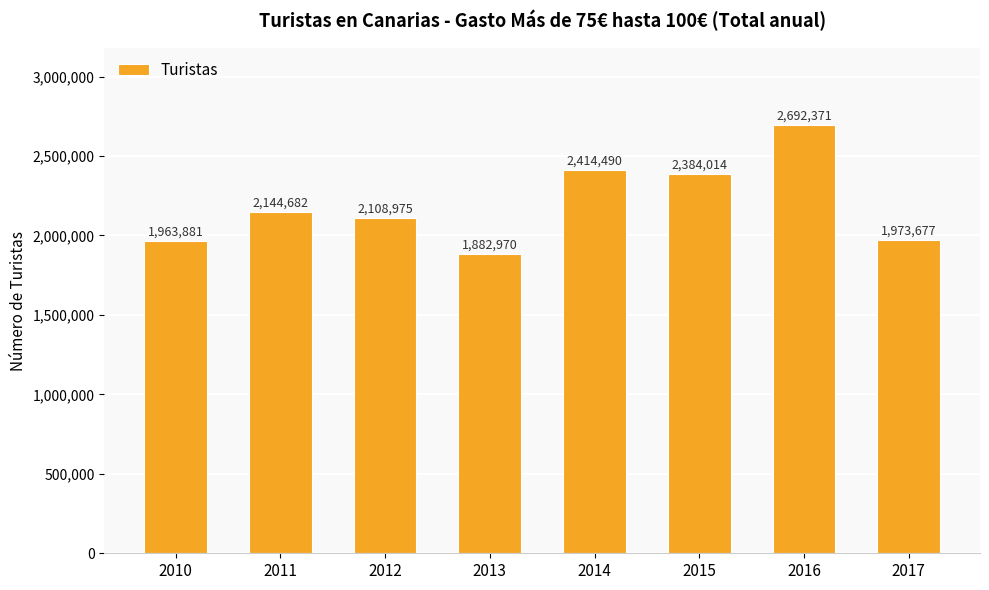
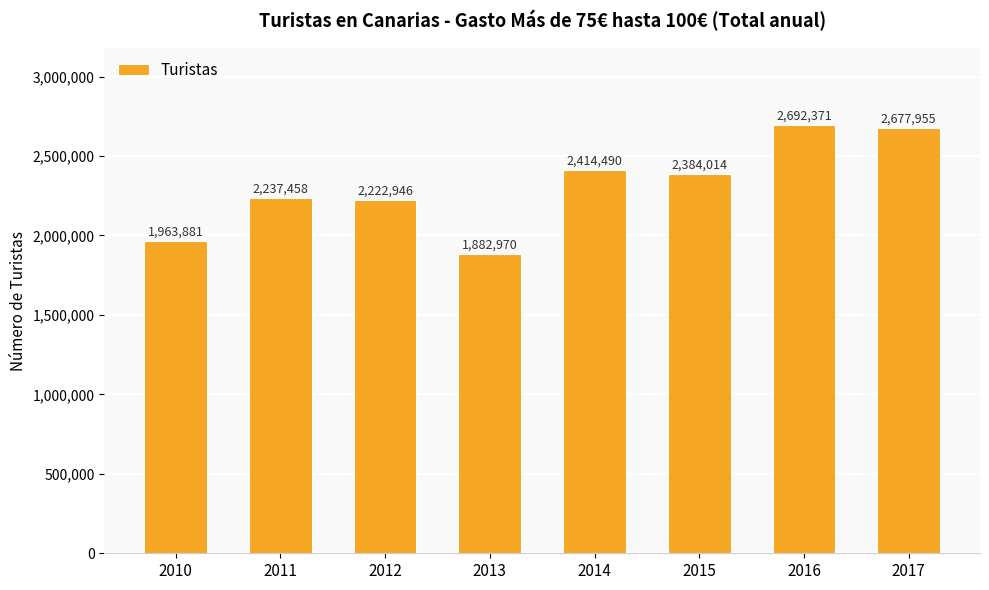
2011: 2,144,682 -> 2,237,458
2012: 2,108,975 -> 2,222,946
2017: 1,973,677 -> 2,677,955
